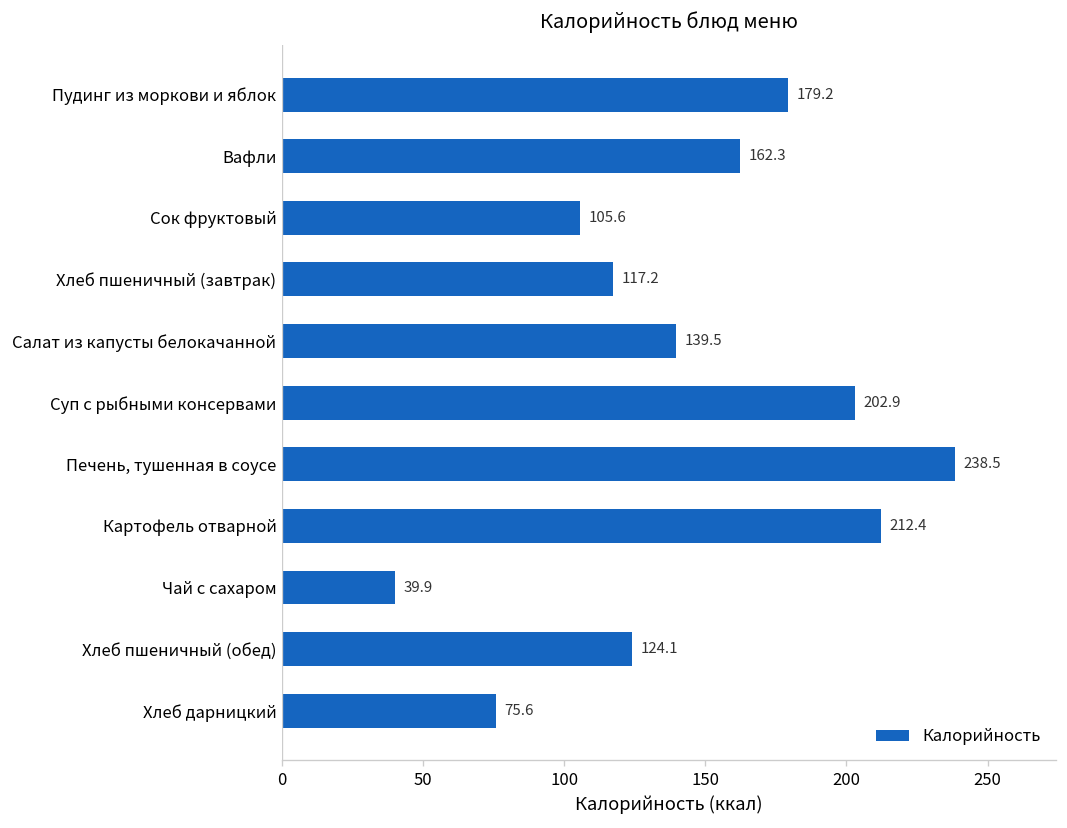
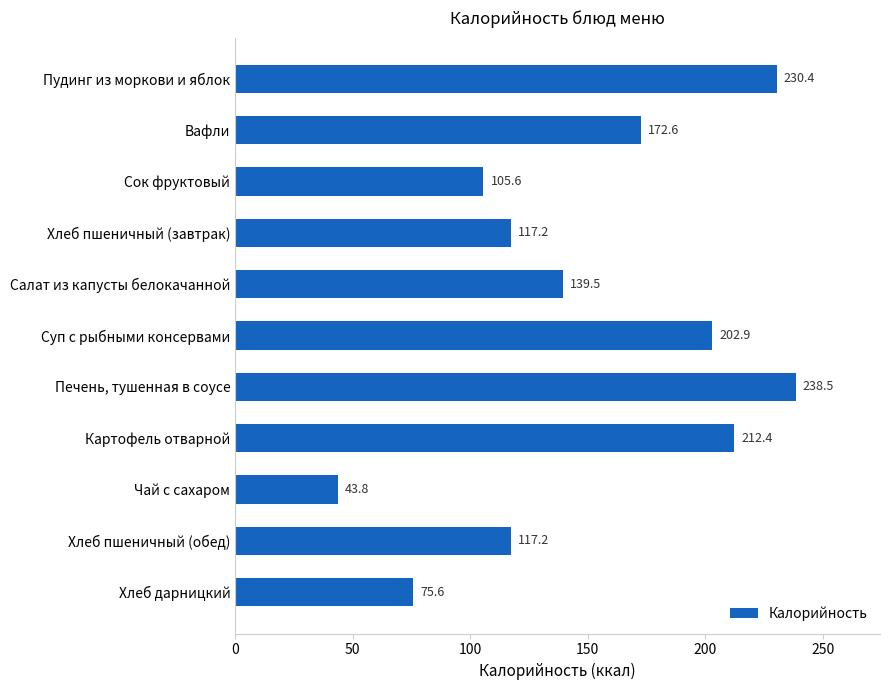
Пудинг из моркови и яблок: 179.2 -> 230.4
Вафли: 162.3 -> 172.6
Чай с сахаром: 39.9 -> 43.8
Хлеб пшеничный (обед): 124.1 -> 117.2
